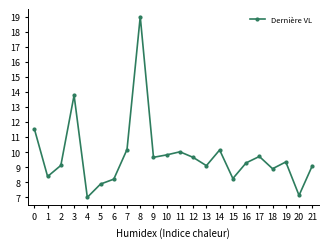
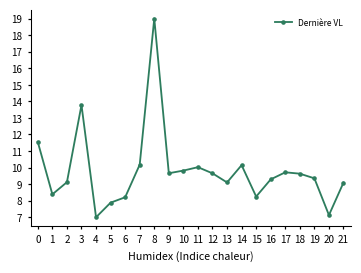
18: 8.9 -> 9.6
